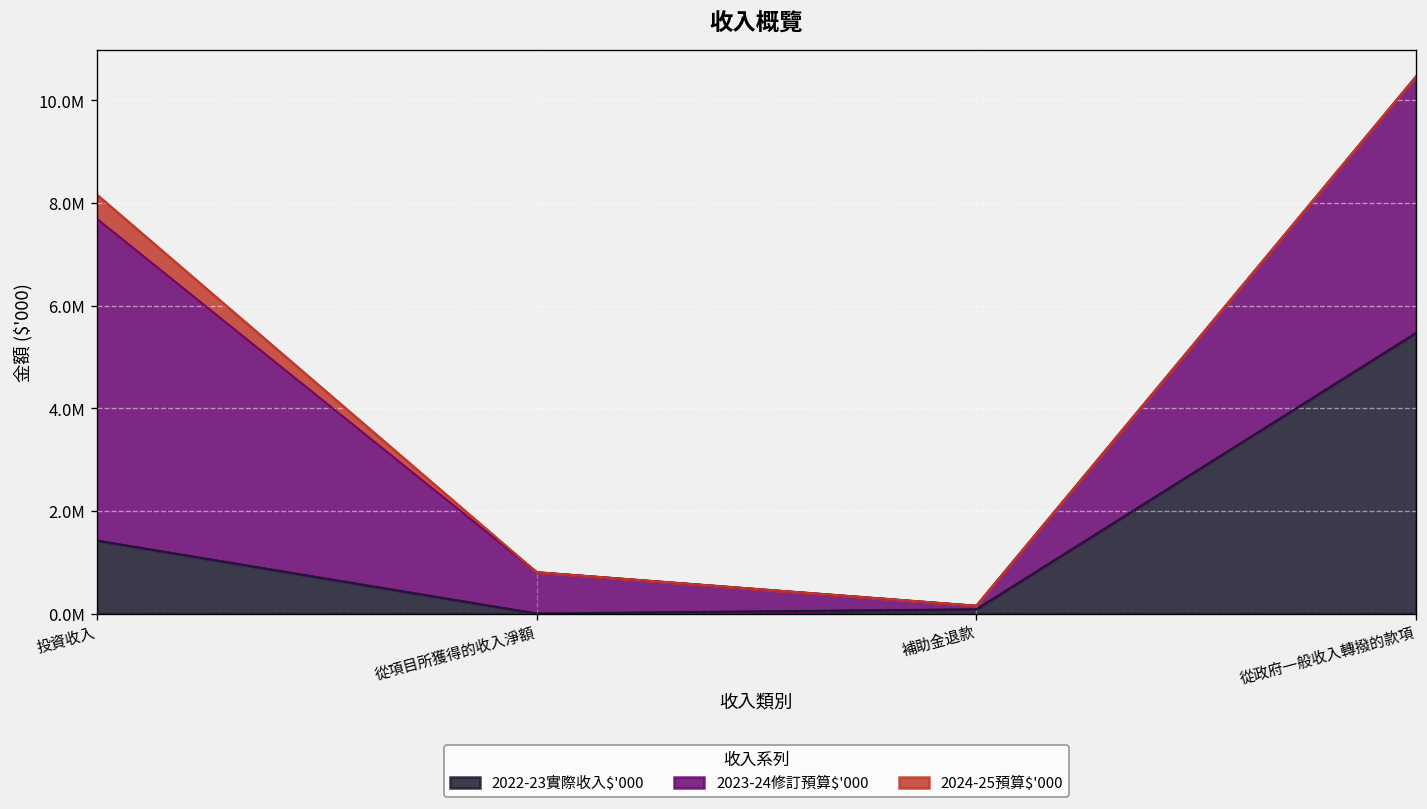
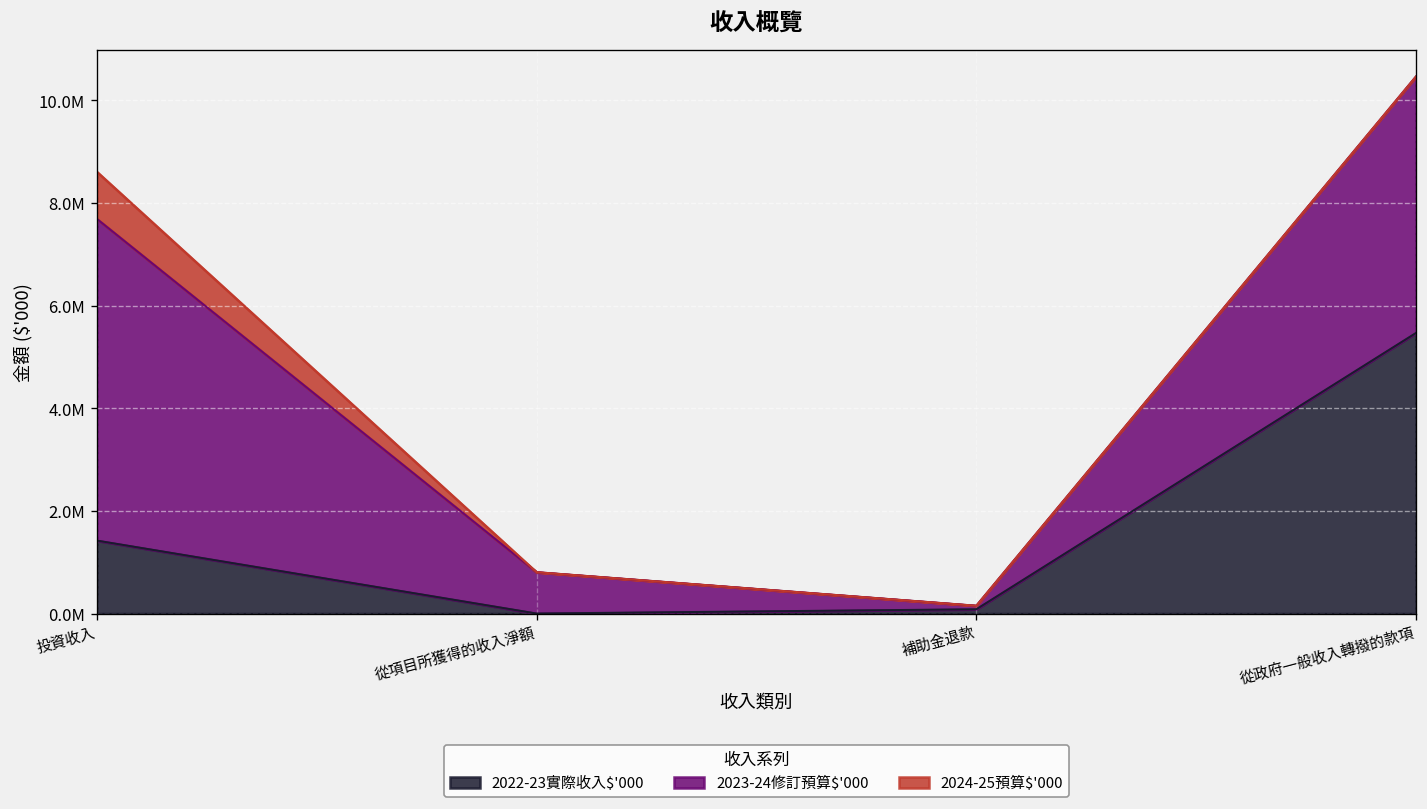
2024-25預算$'000, 投資收入: 500000 -> 900000
